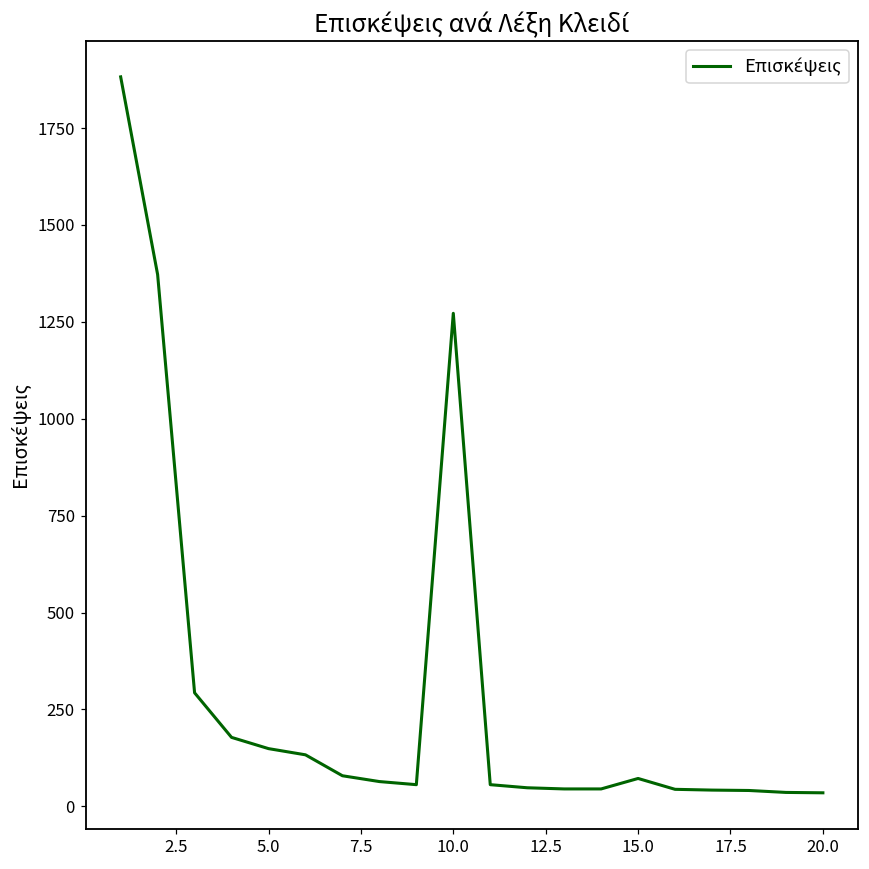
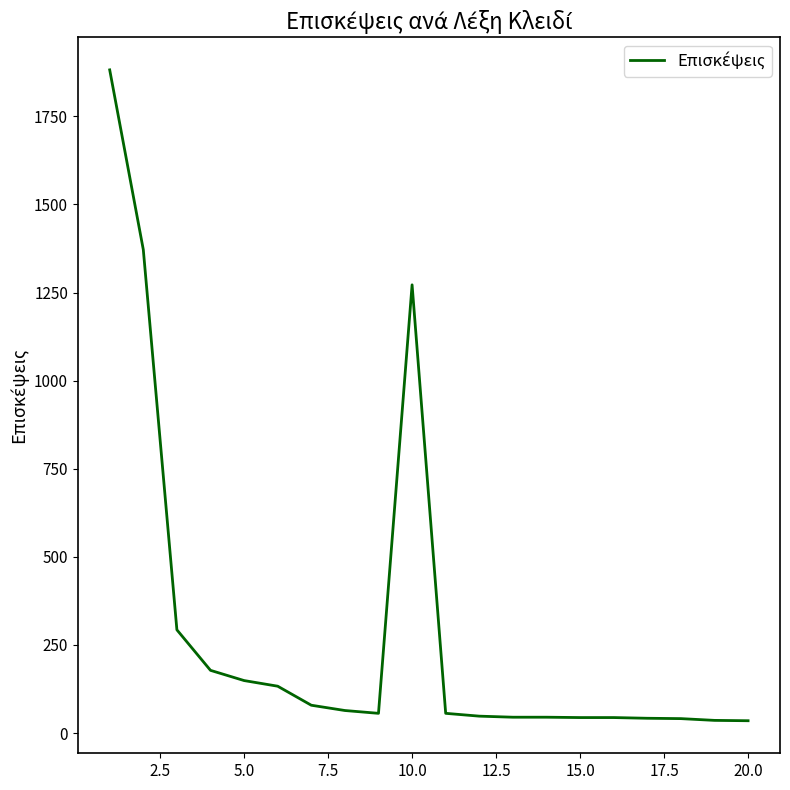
15.0: 70 -> 40
